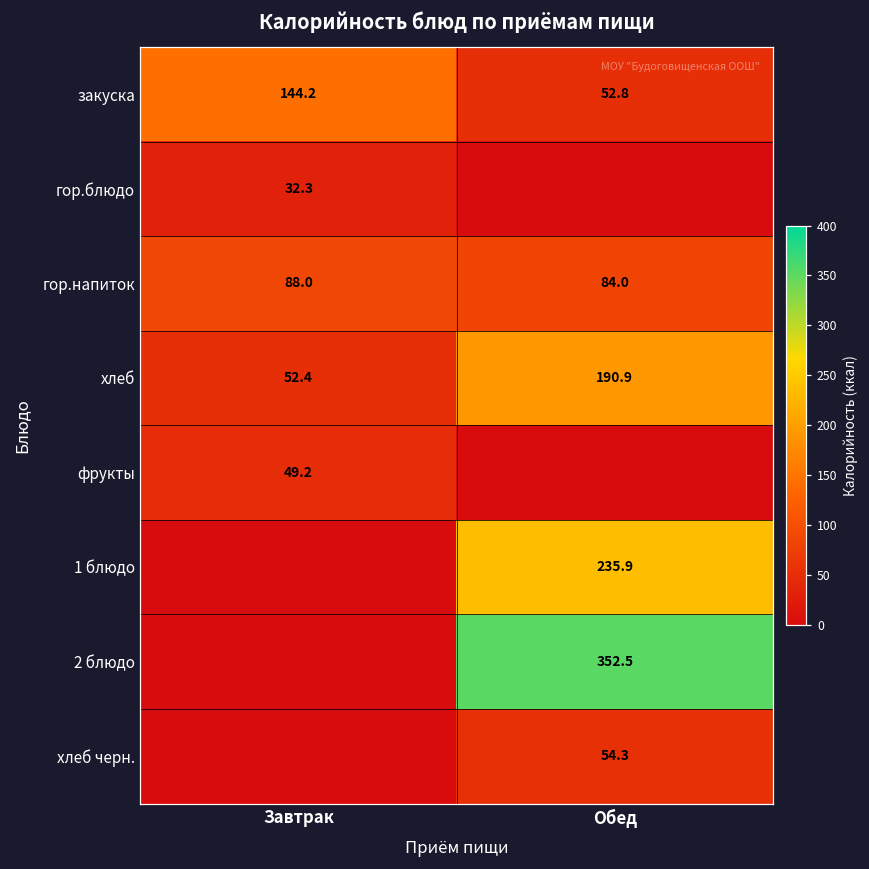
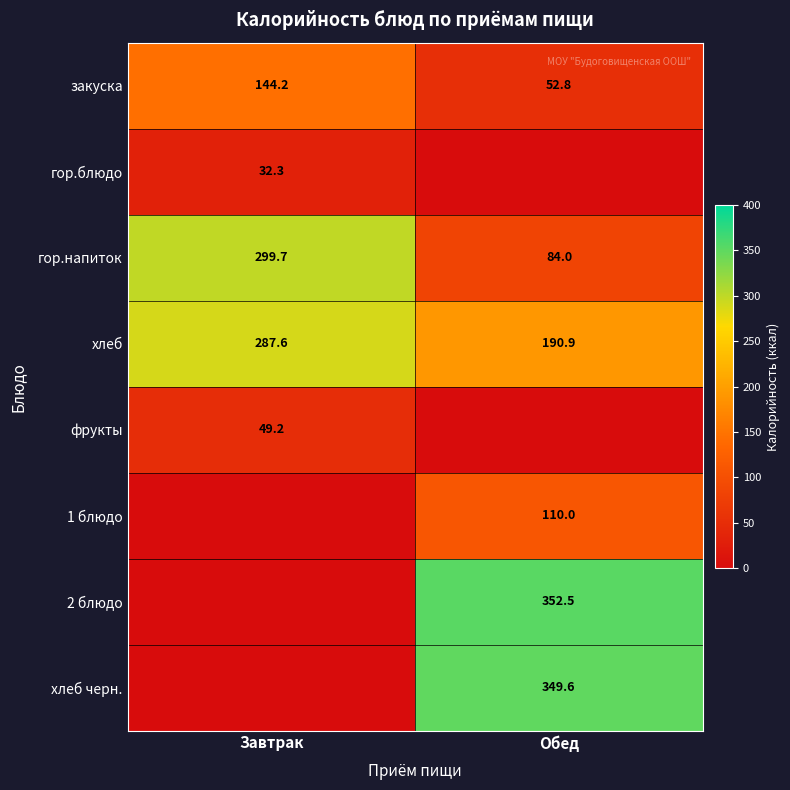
гор.напиток, Завтрак: 88.0 -> 299.7
хлеб, Завтрак: 52.4 -> 287.6
1 блюдо, Обед: 235.9 -> 110.0
хлеб черн., Обед: 54.3 -> 349.6
